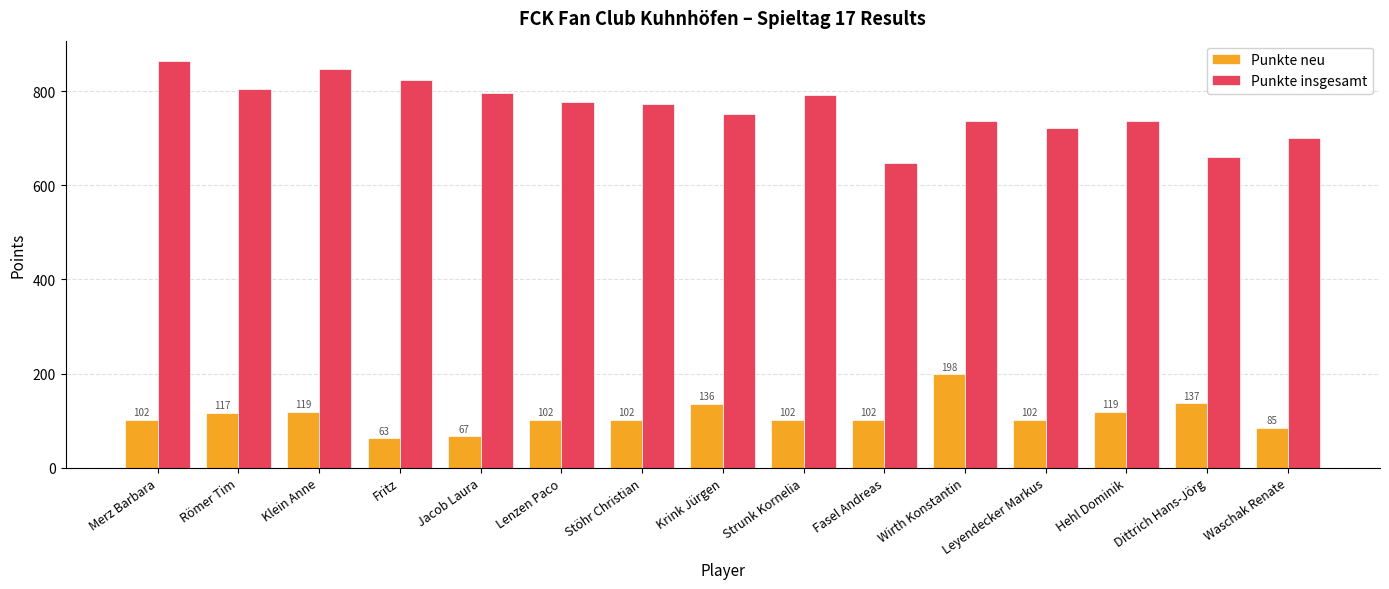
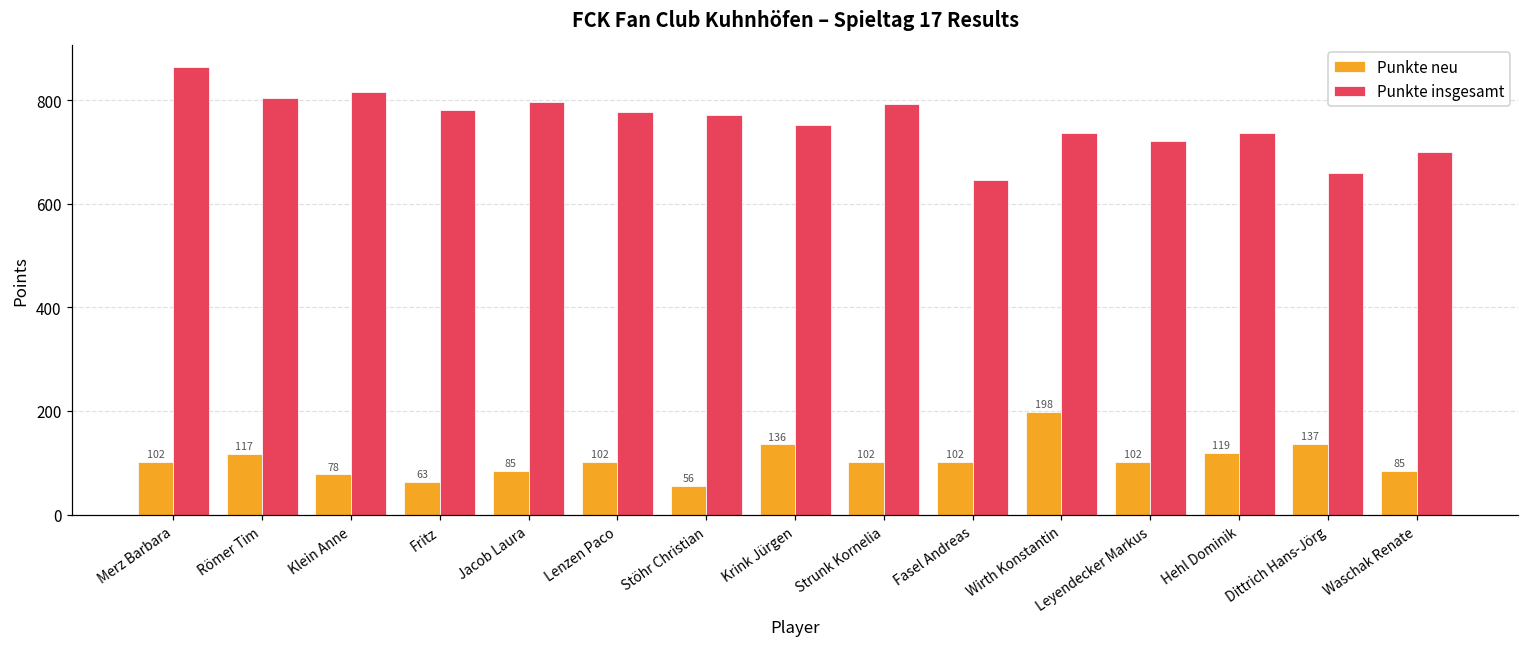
Punkte neu, Klein Anne: 119 -> 78
Punkte insgesamt, Klein Anne: 850 -> 820
Punkte insgesamt, Fritz: 820 -> 780
Punkte neu, Jacob Laura: 67 -> 85
Punkte neu, Stöhr Christian: 102 -> 56
